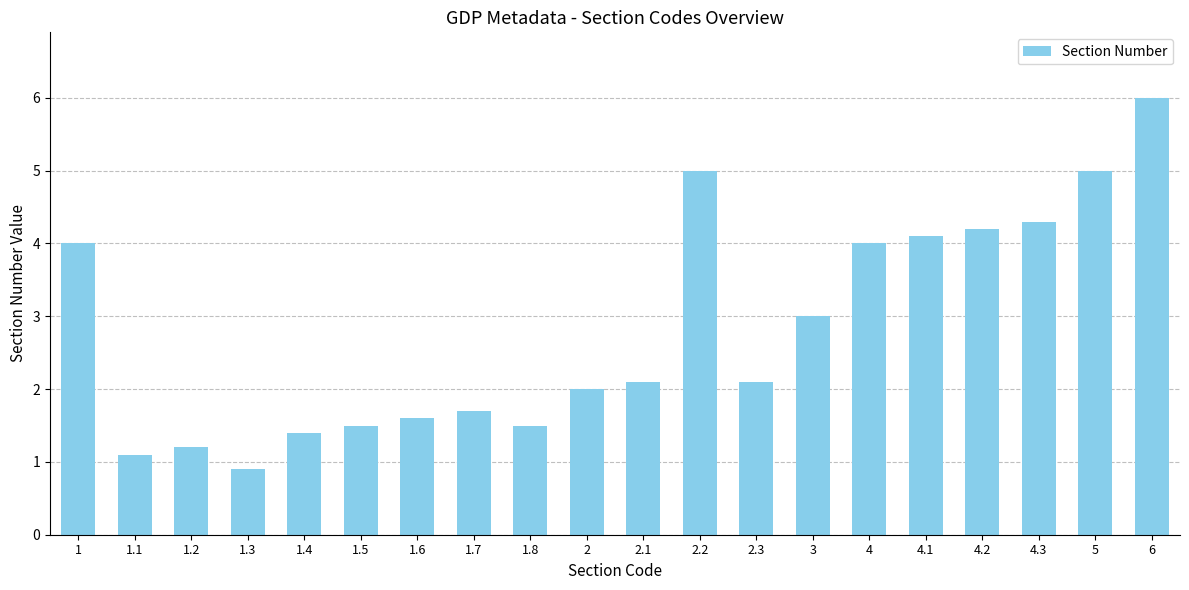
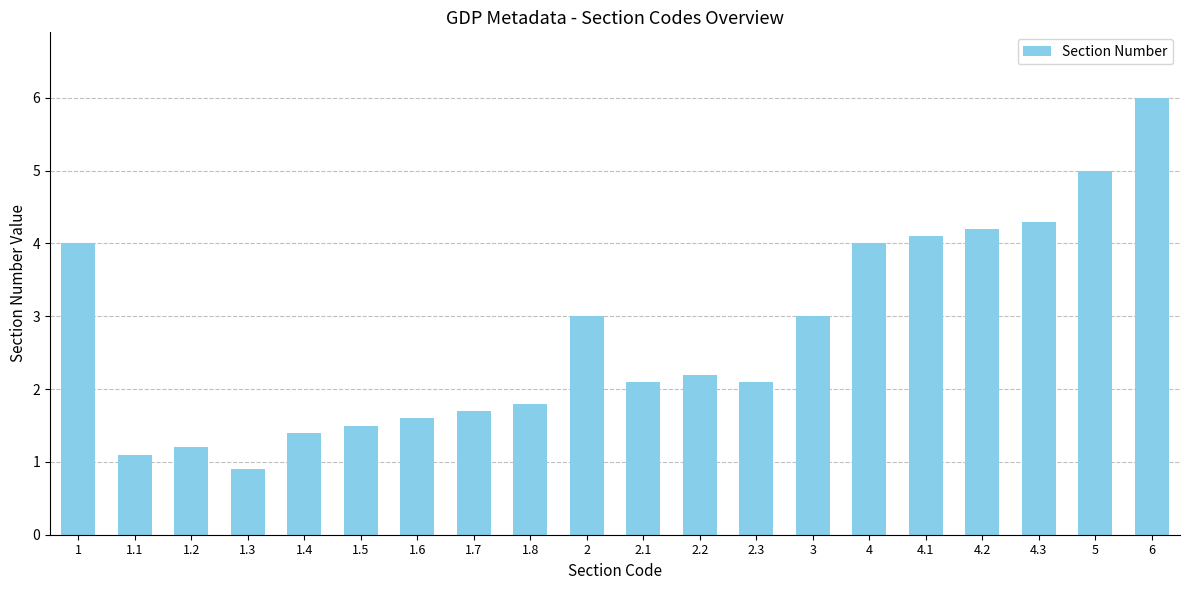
1.8: 1.5 -> 1.8
2: 2 -> 3
2.2: 5.0 -> 2.2
